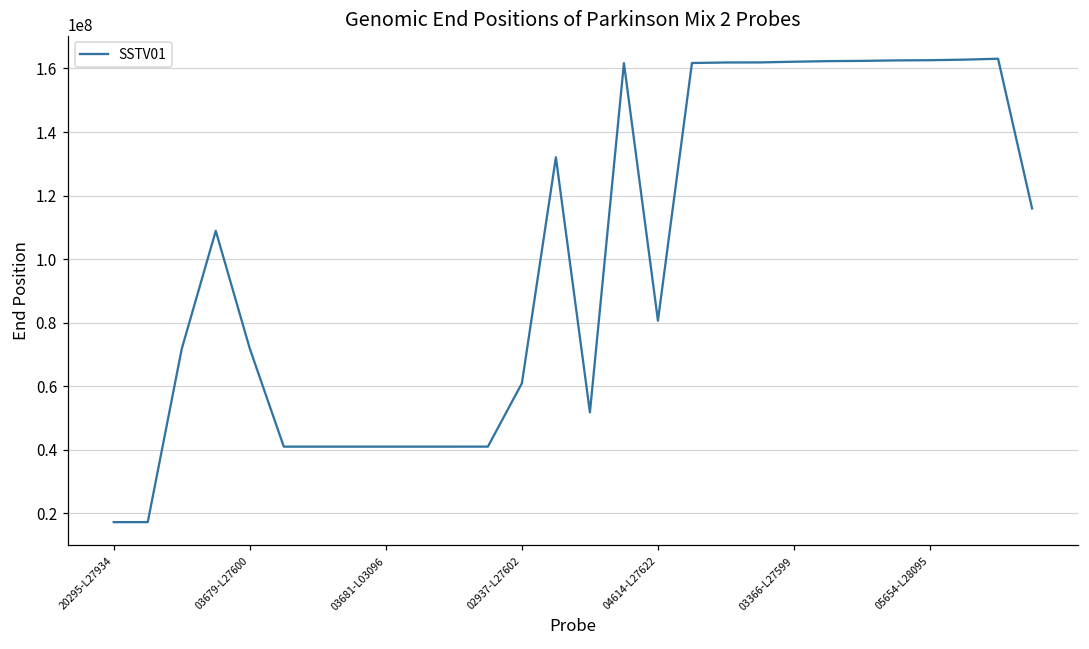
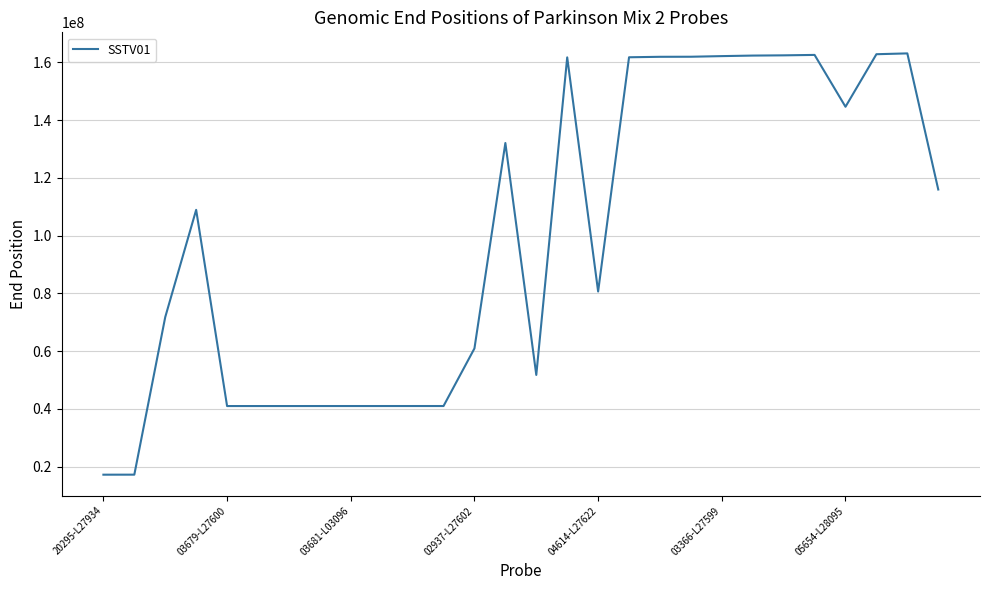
03679-L27600: 72000000 -> 41000000
05654-L28095: 163000000 -> 145000000
